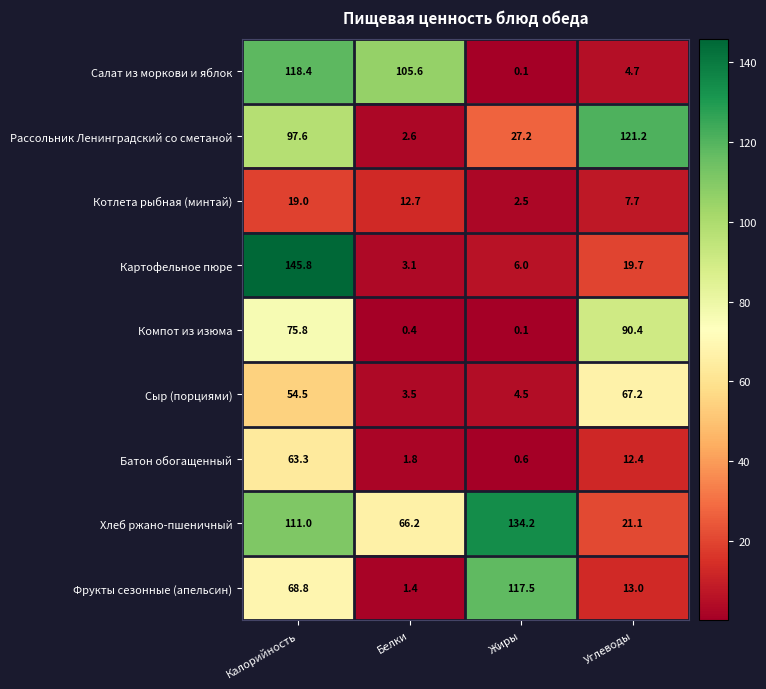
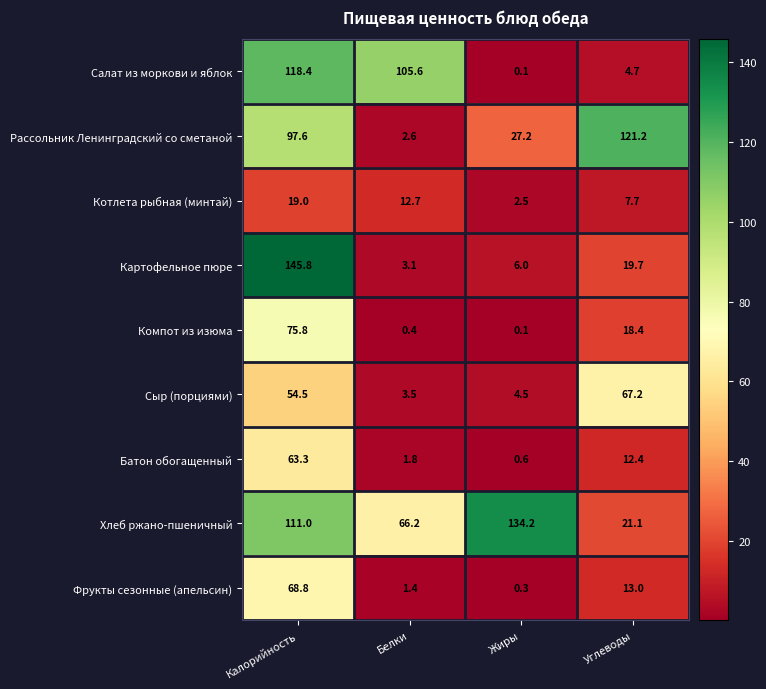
Компот из изюма, Углеводы: 90.4 -> 18.4
Фрукты сезонные (апельсин), Жиры: 117.5 -> 0.3
